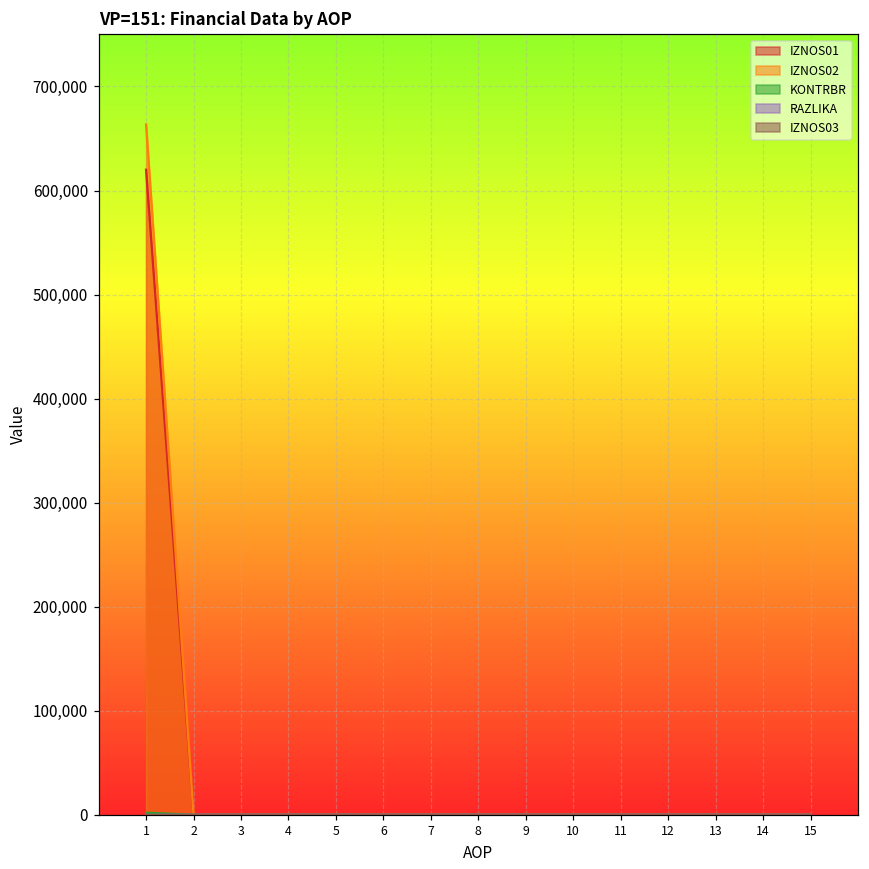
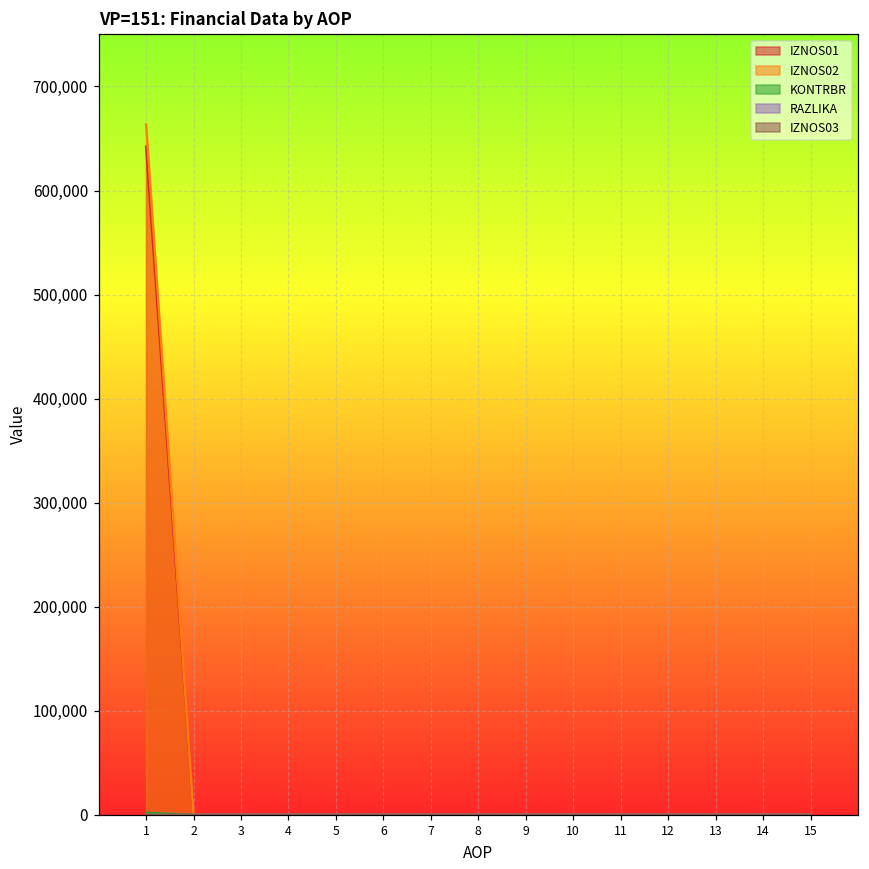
IZNOS01, 1: 620,000 -> 640,000
